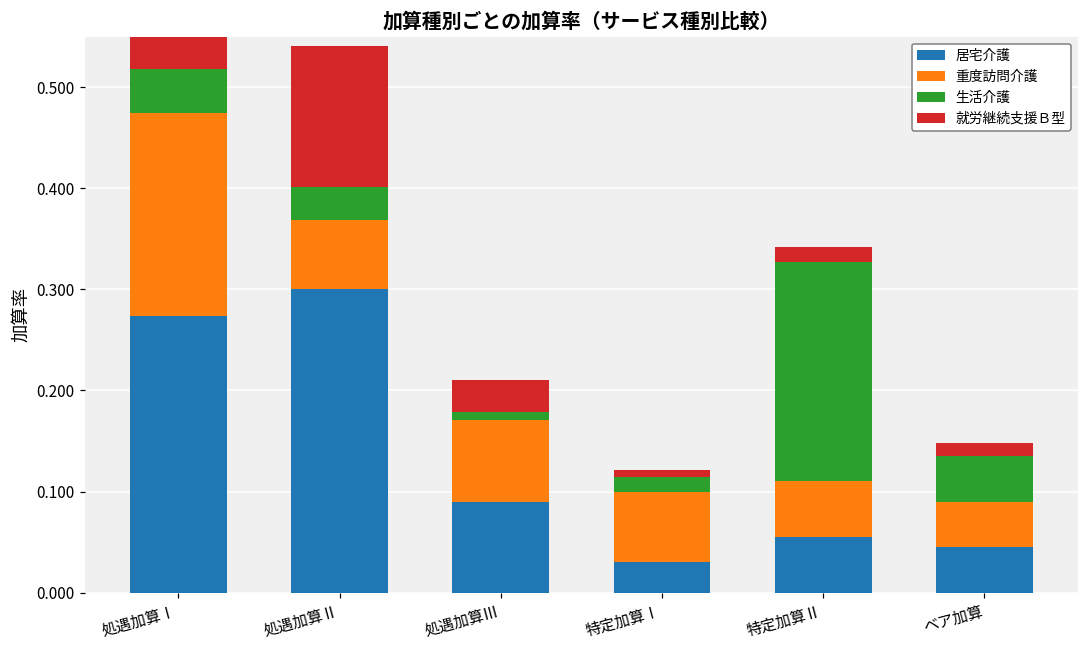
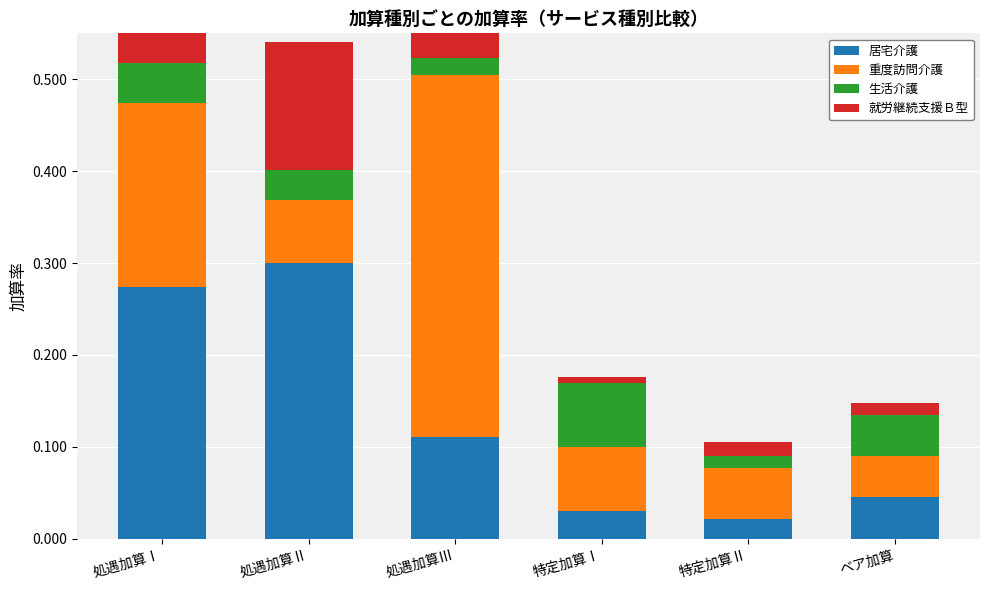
居宅介護, 処遇加算Ⅲ: 0.09 -> 0.11
重度訪問介護, 処遇加算Ⅲ: 0.08 -> 0.39
生活介護, 処遇加算Ⅲ: 0.01 -> 0.02
生活介護, 特定加算Ⅰ: 0.01 -> 0.07
居宅介護, 特定加算Ⅱ: 0.06 -> 0.02
生活介護, 特定加算Ⅱ: 0.22 -> 0.01
